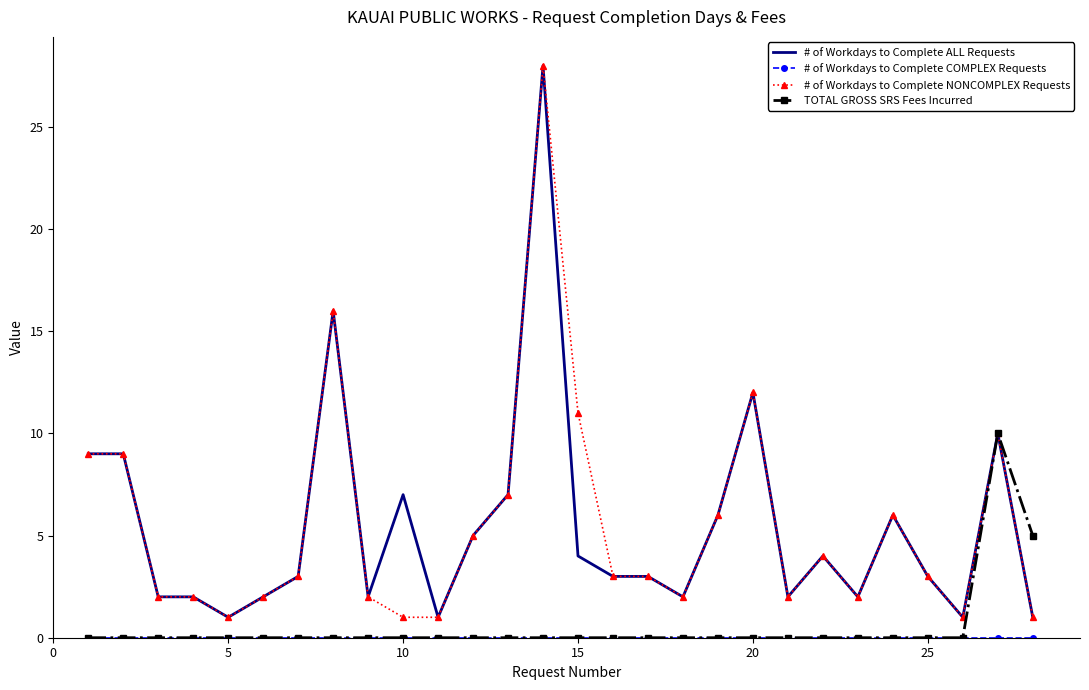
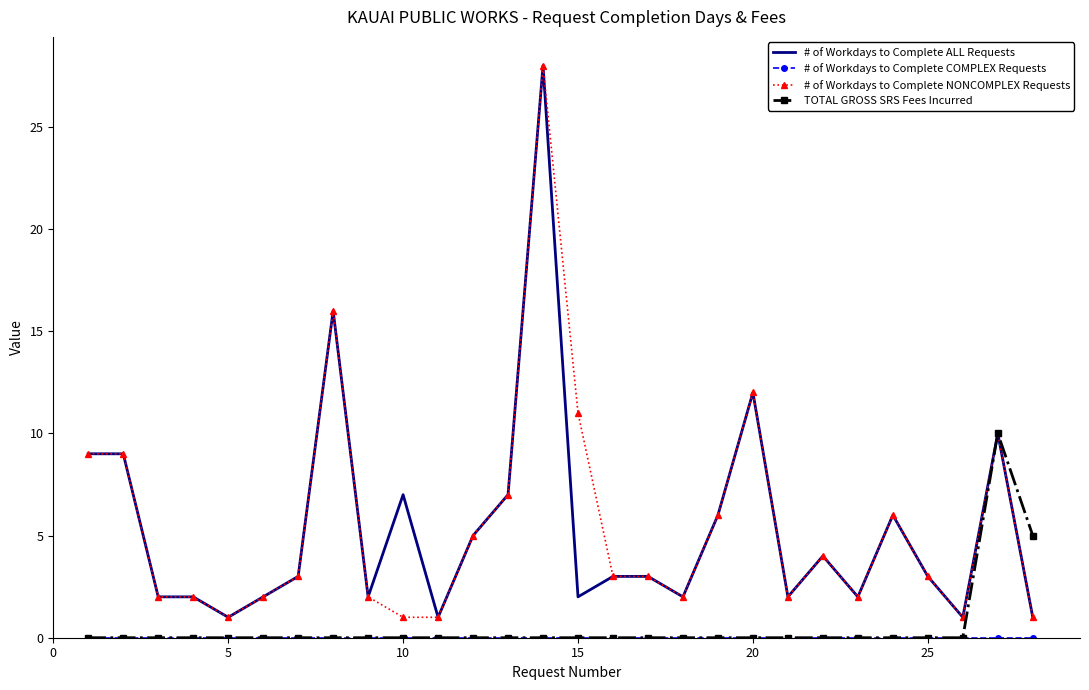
# of Workdays to Complete ALL Requests, 15: 4 -> 2
